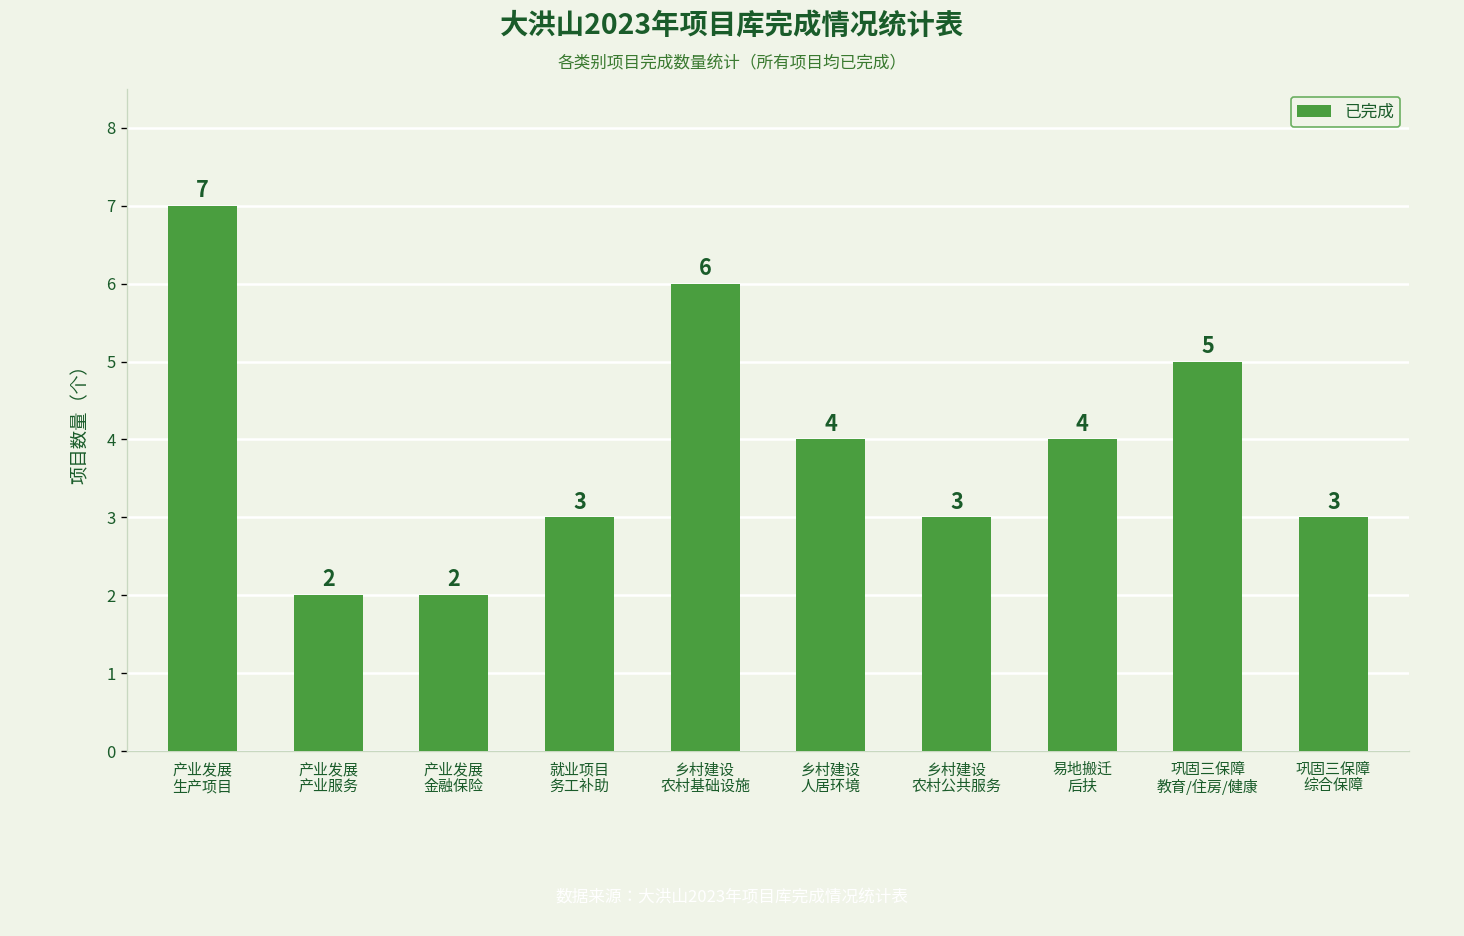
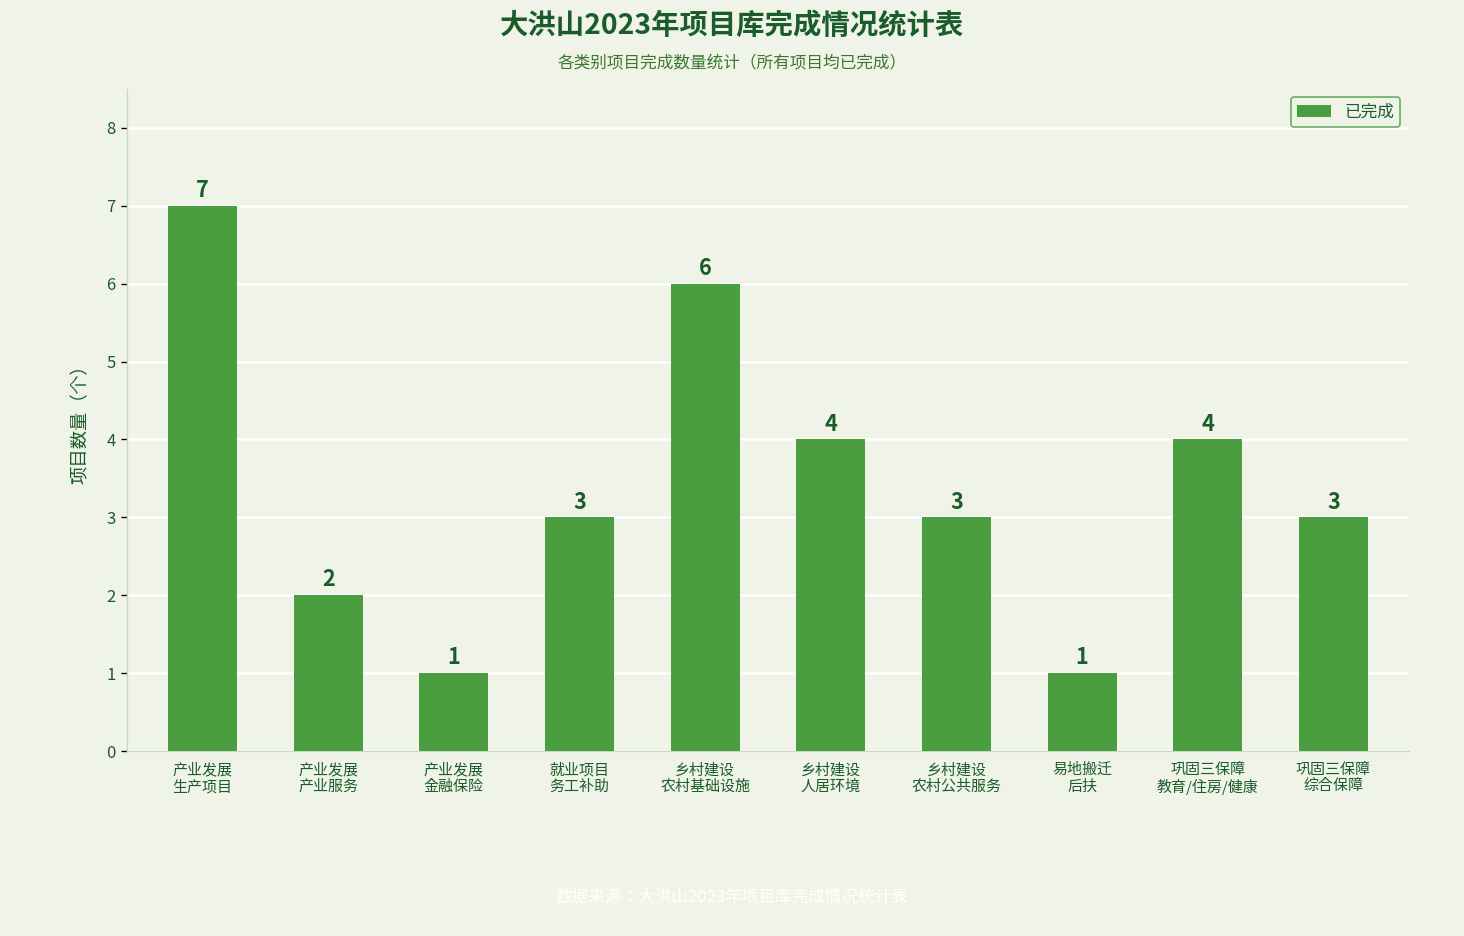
产业发展 金融保险: 2 -> 1
易地搬迁 后扶: 4 -> 1
巩固三保障 教育/住房/健康: 5 -> 4
